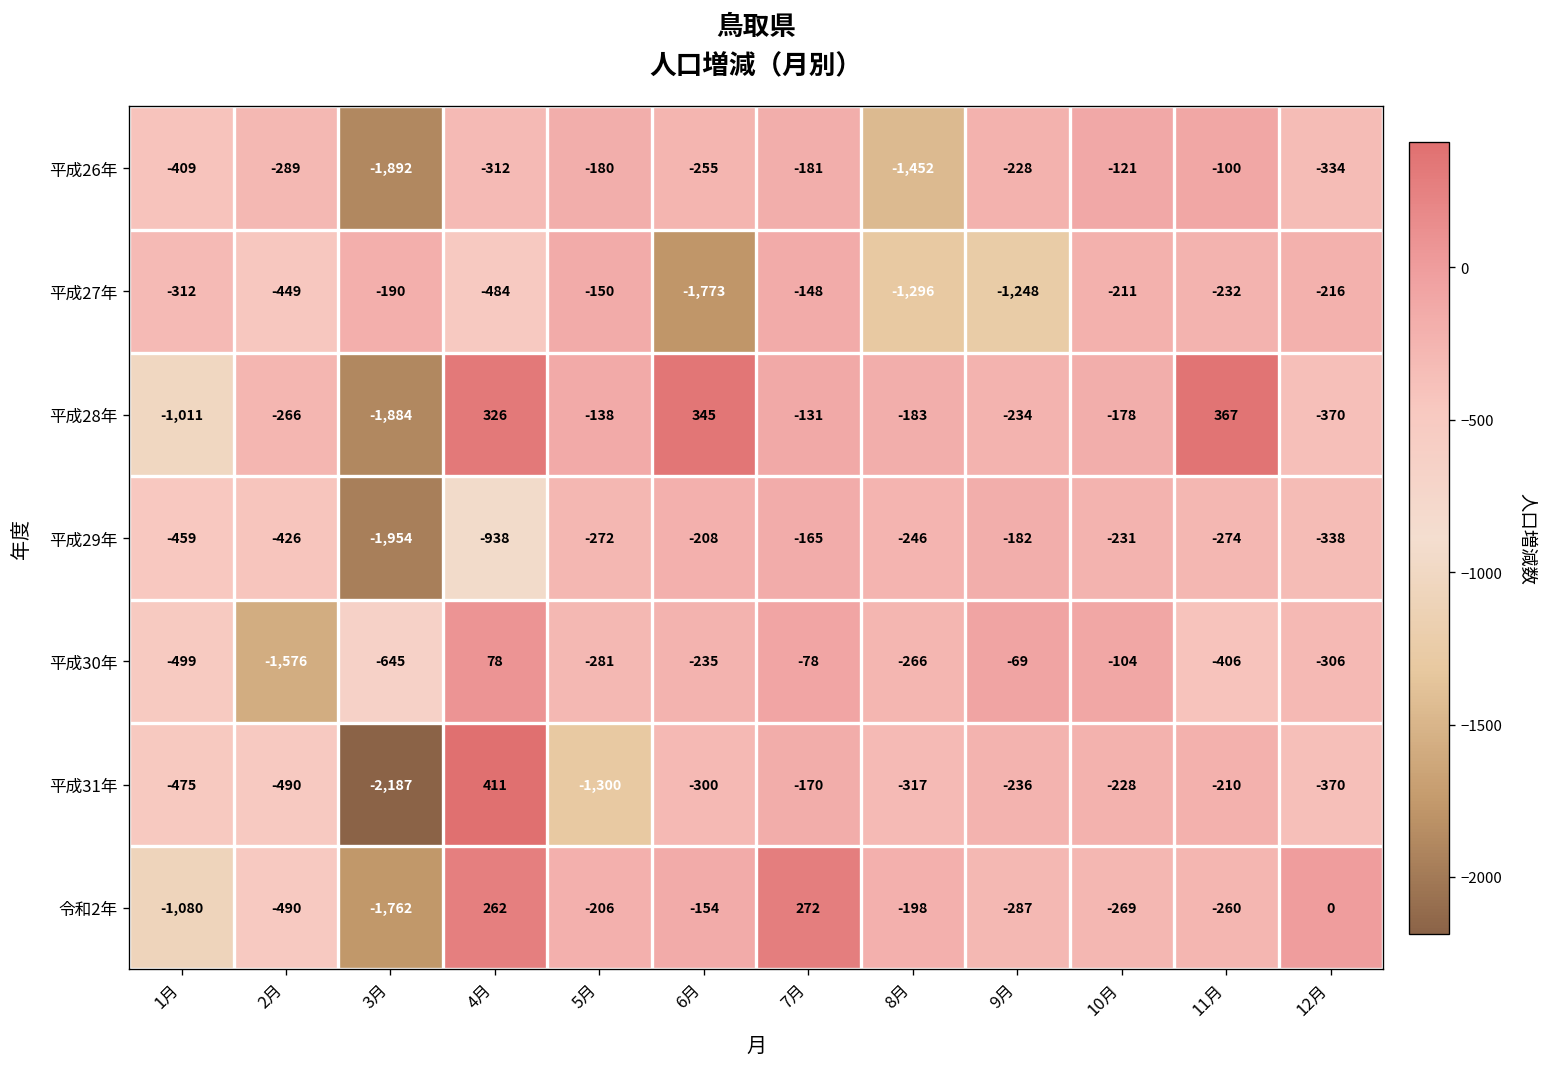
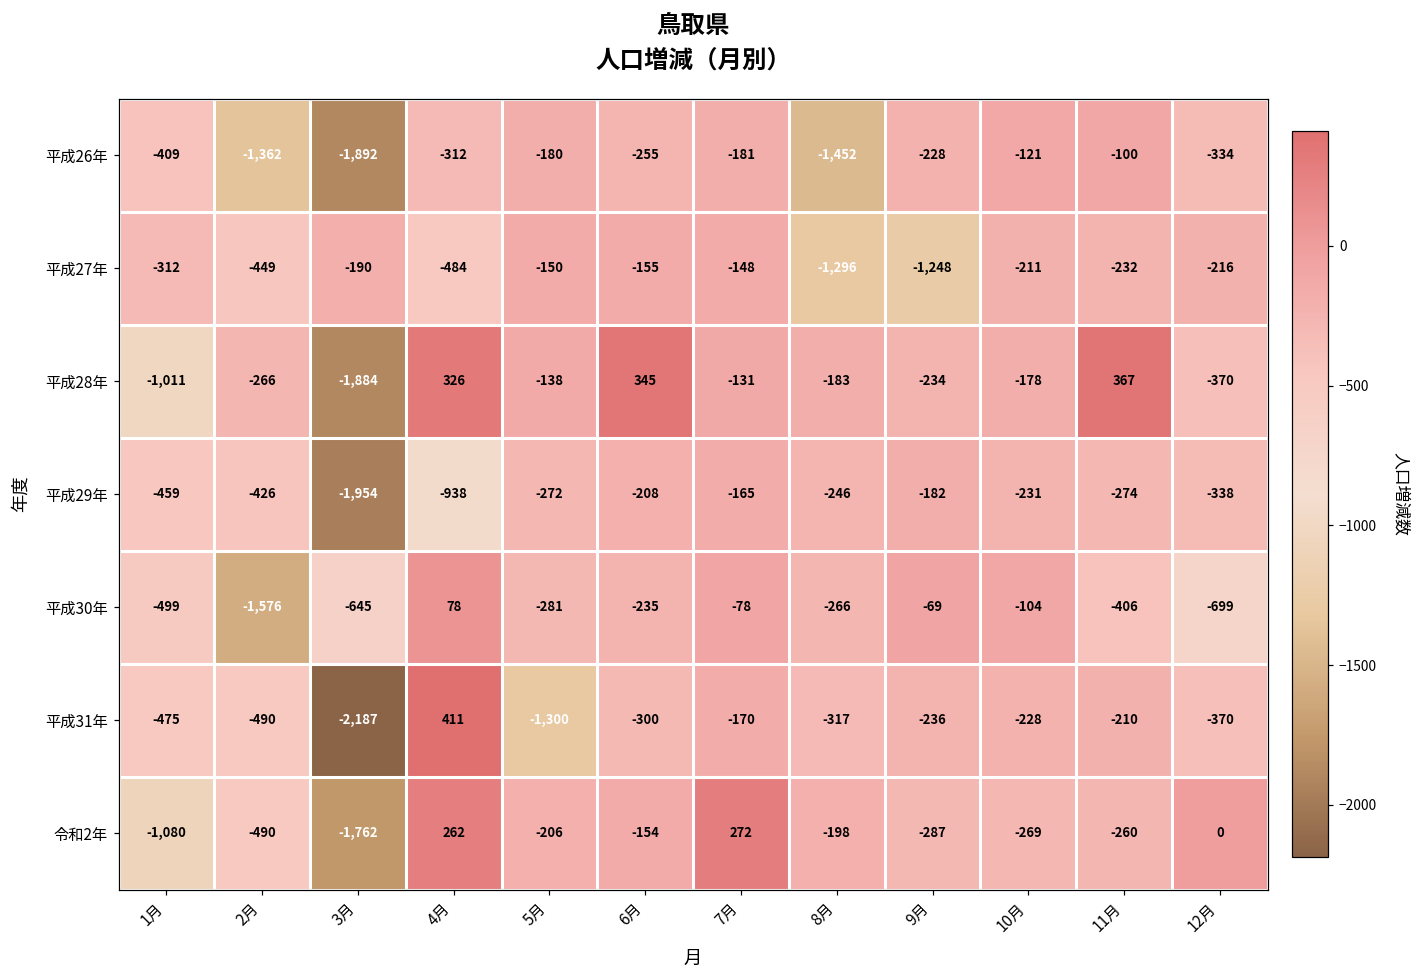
平成26年, 2月: -289 -> -1,362
平成27年, 6月: -1,773 -> -155
平成30年, 12月: -306 -> -699
